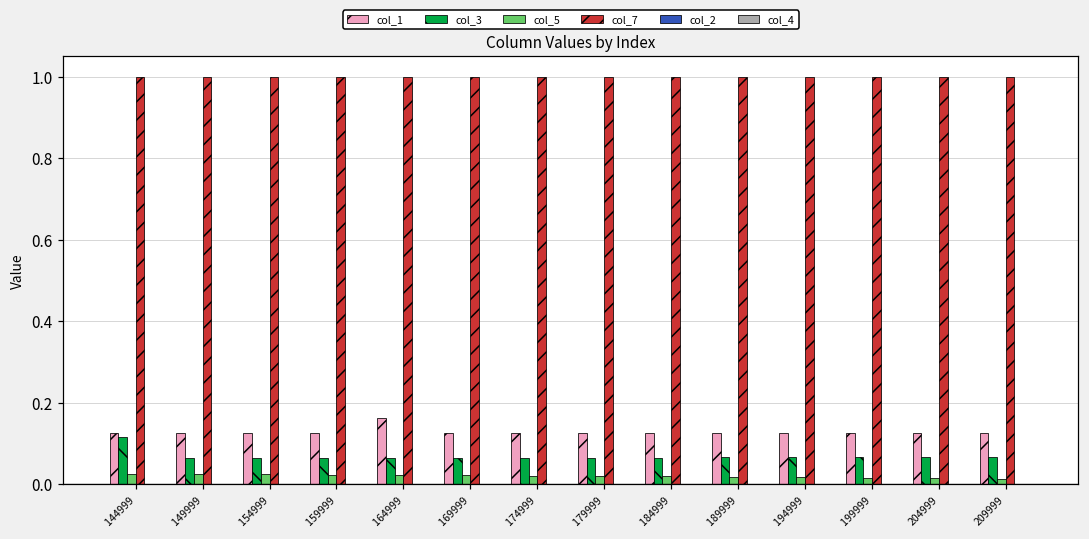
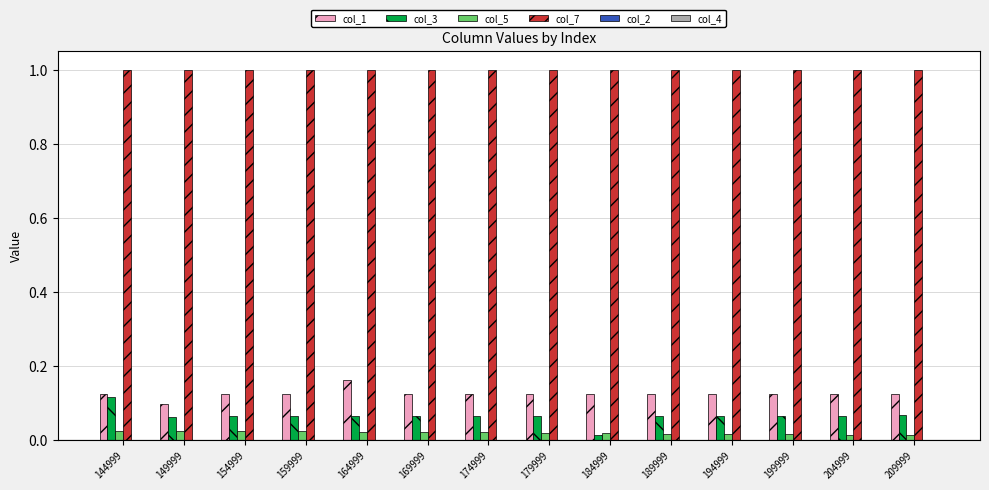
col_1, 149999: 0.12 -> 0.10
col_3, 184999: 0.07 -> 0.01
